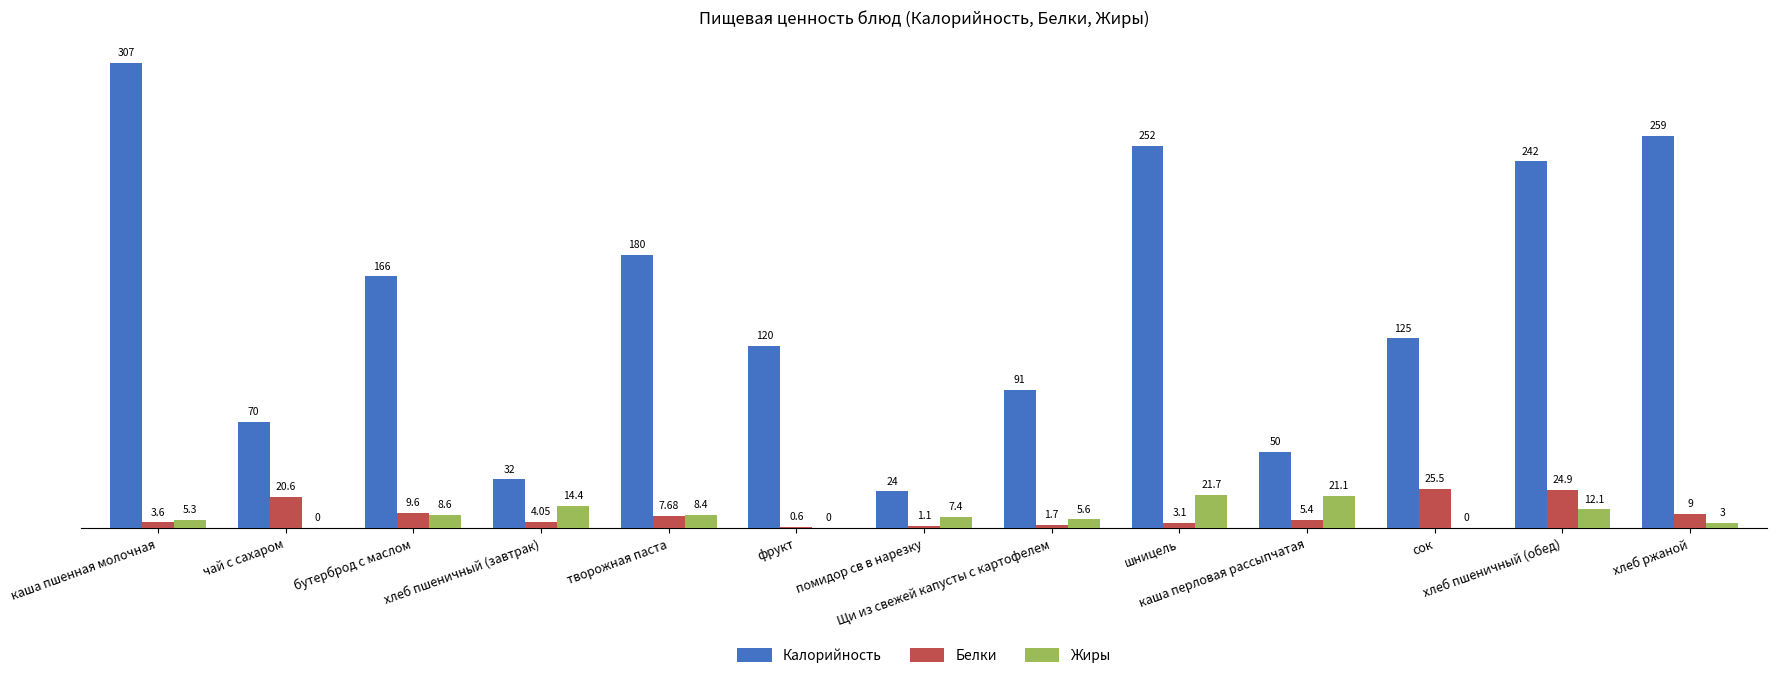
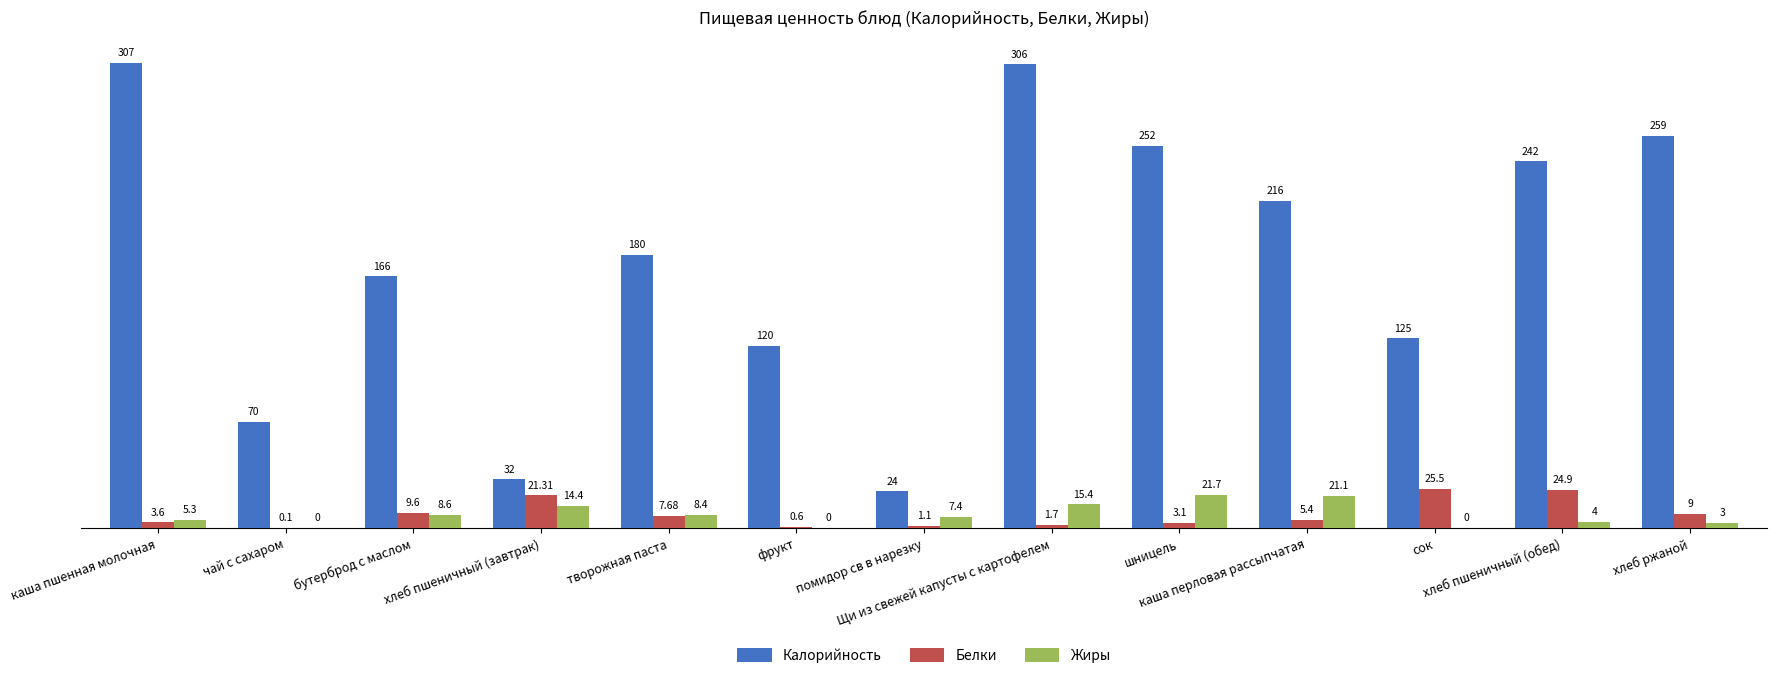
Белки, чай с сахаром: 20.6 -> 0.1
Белки, хлеб пшеничный (завтрак): 4.05 -> 21.31
Калорийность, Щи из свежей капусты с картофелем: 91 -> 306
Жиры, Щи из свежей капусты с картофелем: 5.6 -> 15.4
Калорийность, каша перловая рассыпчатая: 50 -> 216
Жиры, хлеб пшеничный (обед): 12.1 -> 4
